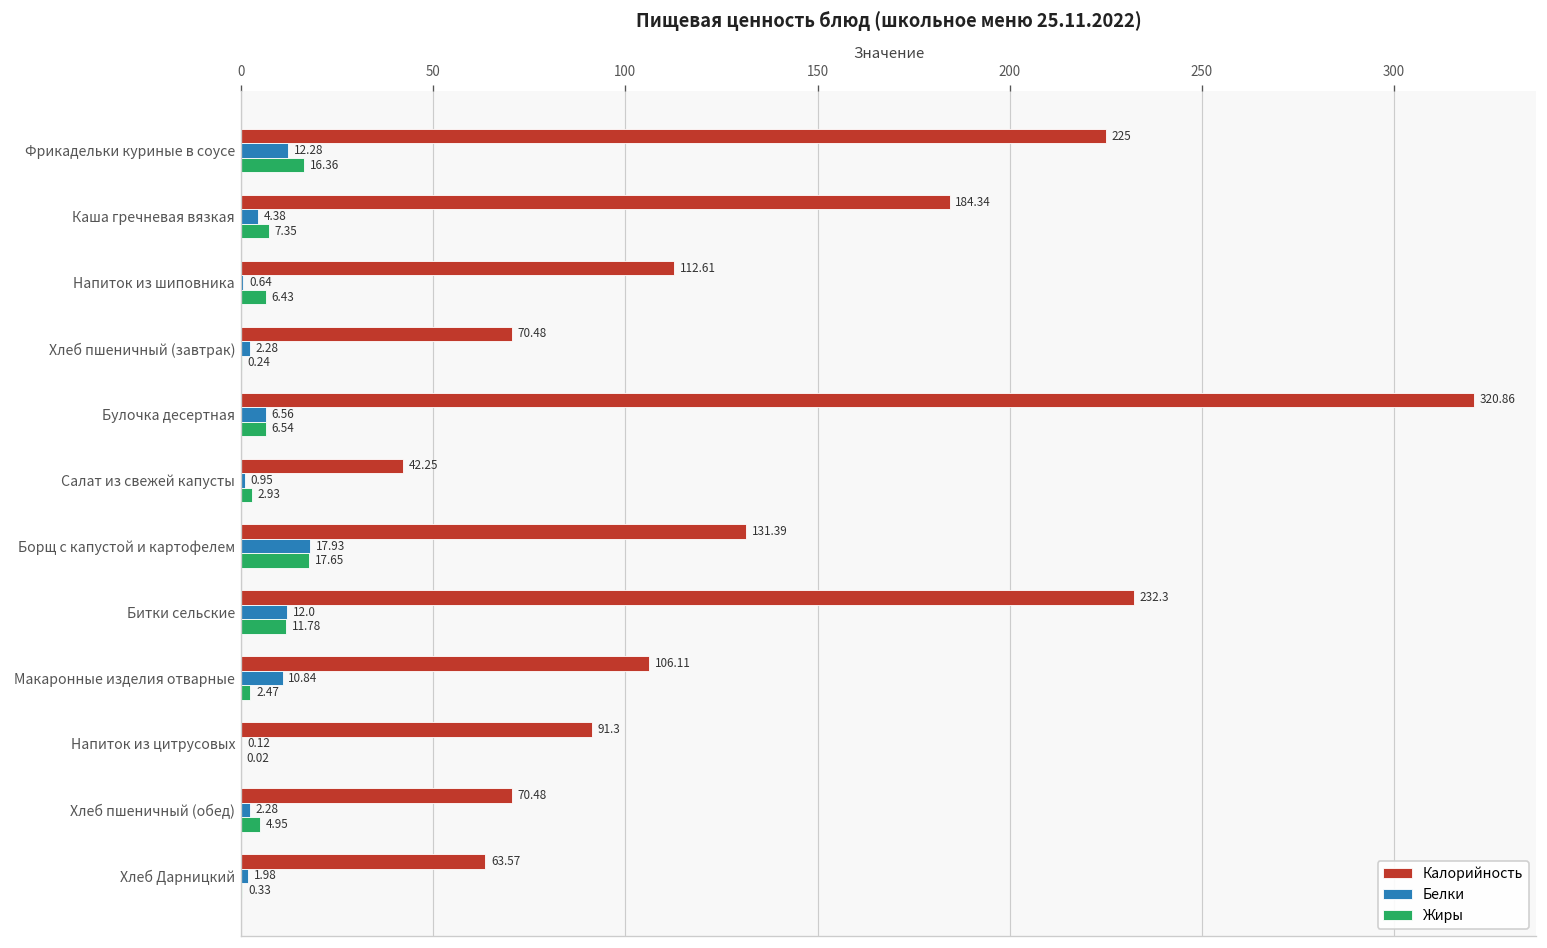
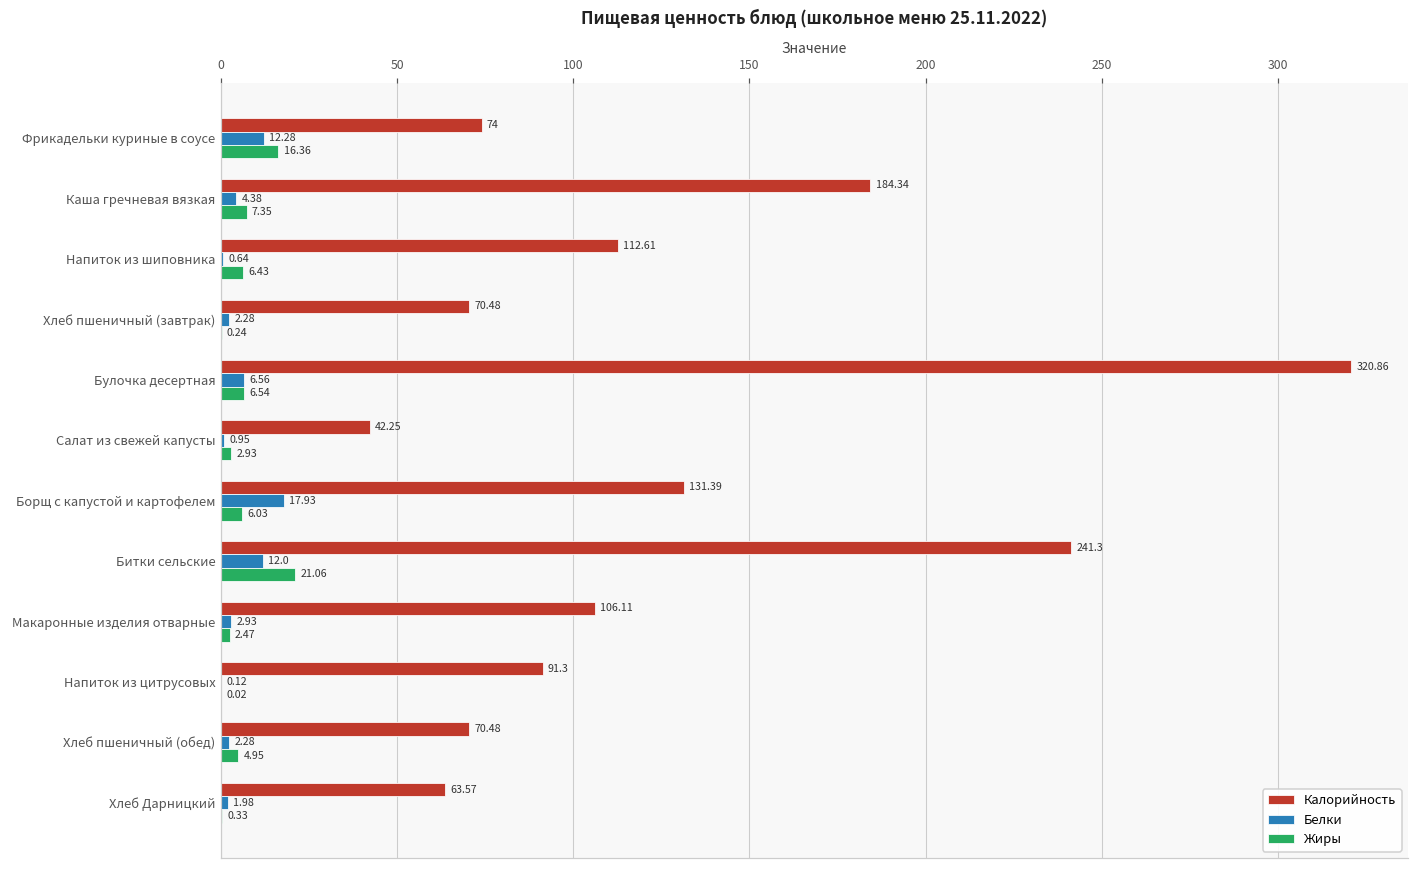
Калорийность, Фрикадельки куриные в соусе: 225 -> 74
Жиры, Борщ с капустой и картофелем: 17.65 -> 6.03
Калорийность, Битки сельские: 232.3 -> 241.3
Жиры, Битки сельские: 11.78 -> 21.06
Белки, Макаронные изделия отварные: 10.84 -> 2.93
